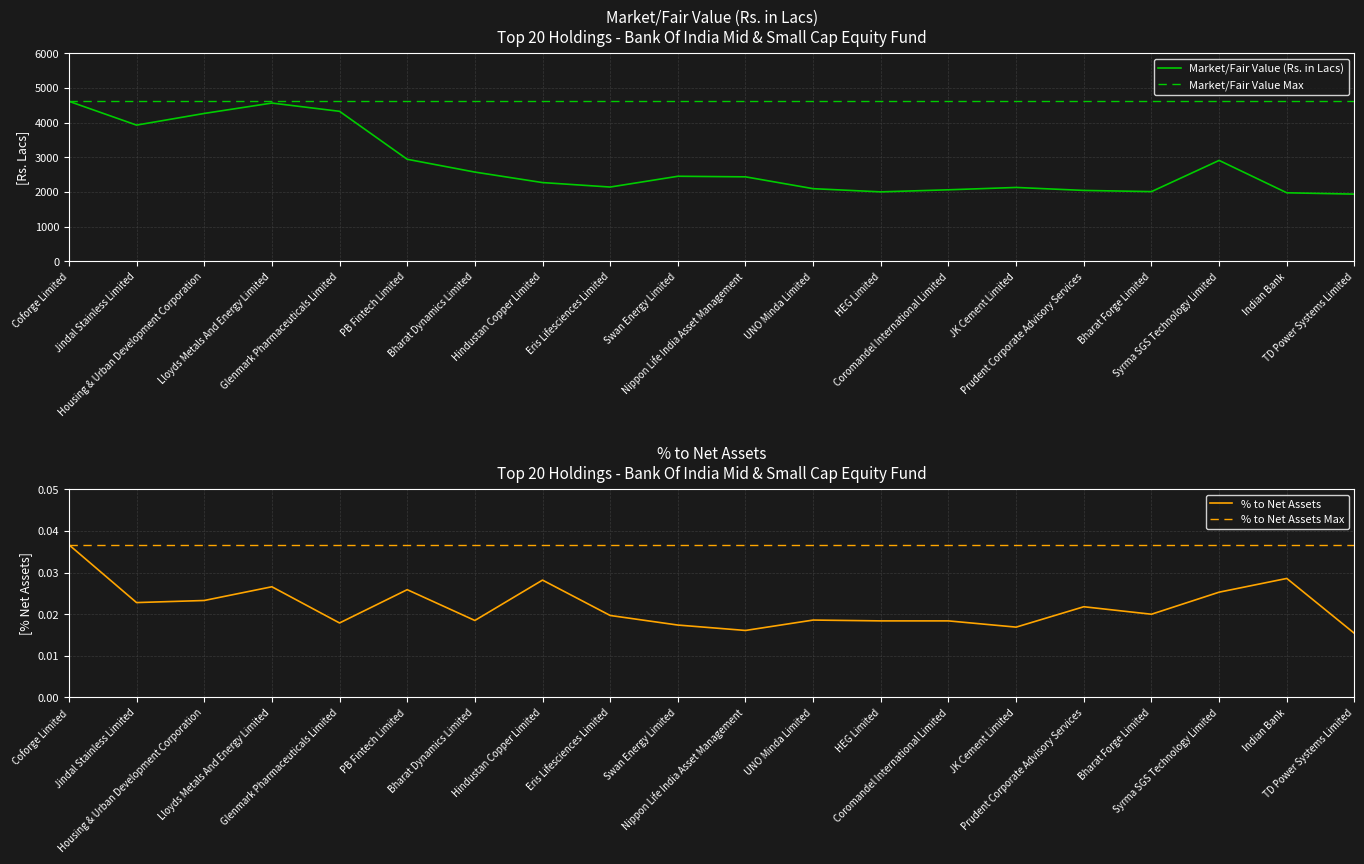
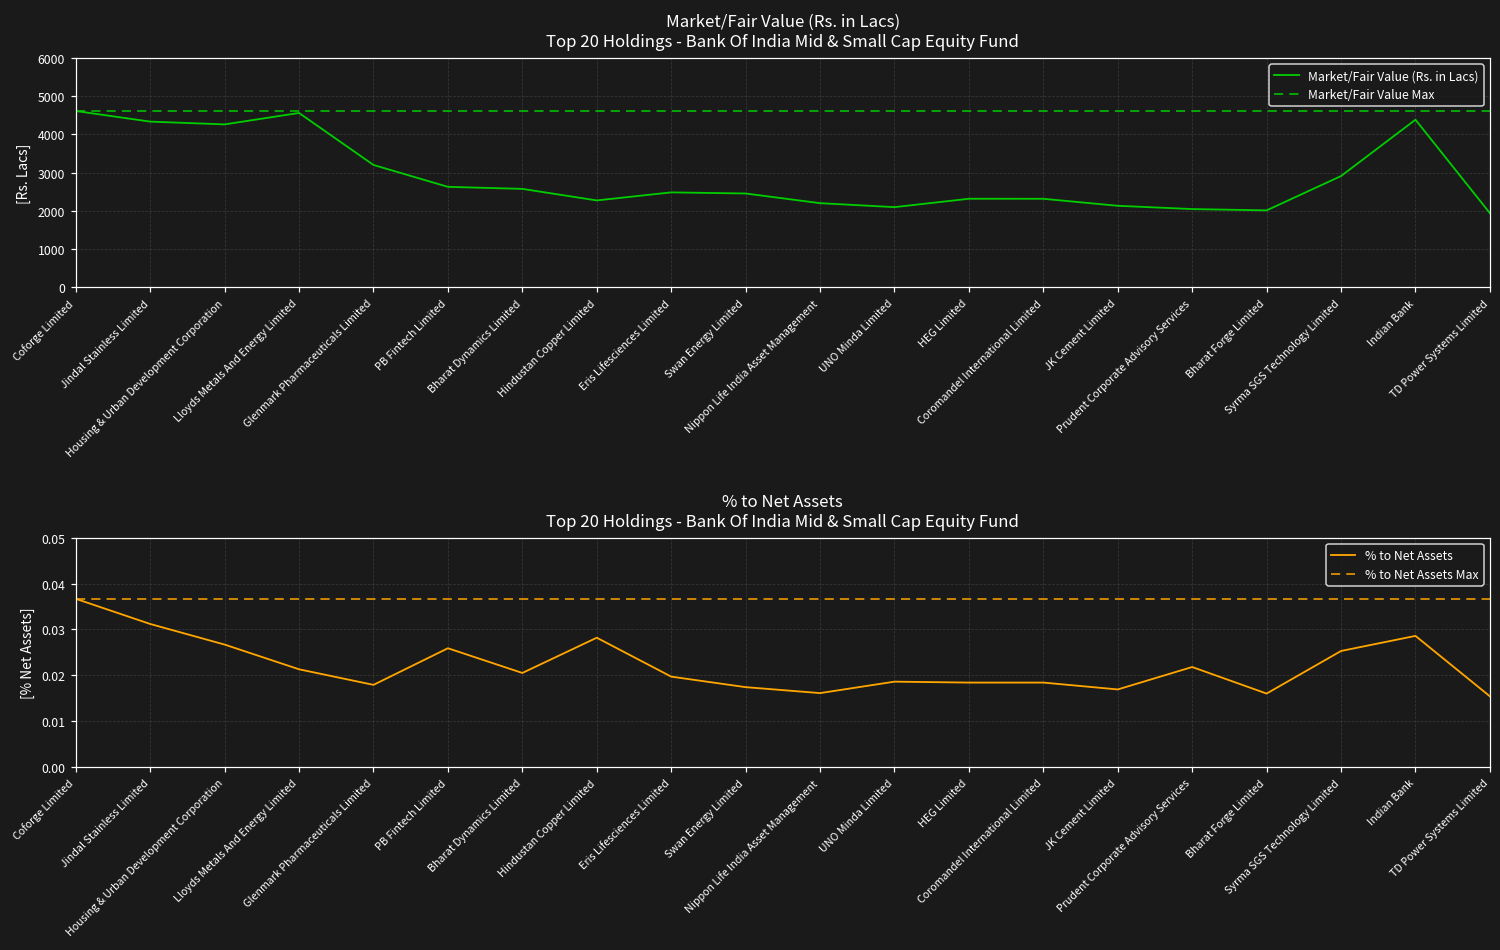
Market/Fair Value (Rs. in Lacs) Top 20 Holdings - Bank Of India Mid & Small Cap Equity Fund, Jindal Stainless Limited: 3900 -> 4300
Market/Fair Value (Rs. in Lacs) Top 20 Holdings - Bank Of India Mid & Small Cap Equity Fund, Glenmark Pharmaceuticals Limited: 4300 -> 3200
Market/Fair Value (Rs. in Lacs) Top 20 Holdings - Bank Of India Mid & Small Cap Equity Fund, PB Fintech Limited: 2900 -> 2600
Market/Fair Value (Rs. in Lacs) Top 20 Holdings - Bank Of India Mid & Small Cap Equity Fund, Eris Lifesciences Limited: 2100 -> 2500
Market/Fair Value (Rs. in Lacs) Top 20 Holdings - Bank Of India Mid & Small Cap Equity Fund, Nippon Life India Asset Management: 2400 -> 2200
Market/Fair Value (Rs. in Lacs) Top 20 Holdings - Bank Of India Mid & Small Cap Equity Fund, HEG Limited: 2000 -> 2300
Market/Fair Value (Rs. in Lacs) Top 20 Holdings - Bank Of India Mid & Small Cap Equity Fund, Coromandel International Limited: 2100 -> 2300
Market/Fair Value (Rs. in Lacs) Top 20 Holdings - Bank Of India Mid & Small Cap Equity Fund, Indian Bank: 2000 -> 4400
% to Net Assets Top 20 Holdings - Bank Of India Mid & Small Cap Equity Fund, Jindal Stainless Limited: 0.023 -> 0.031
% to Net Assets Top 20 Holdings - Bank Of India Mid & Small Cap Equity Fund, Housing & Urban Development Corporation: 0.023 -> 0.027
% to Net Assets Top 20 Holdings - Bank Of India Mid & Small Cap Equity Fund, Lloyds Metals And Energy Limited: 0.027 -> 0.021
% to Net Assets Top 20 Holdings - Bank Of India Mid & Small Cap Equity Fund, Bharat Dynamics Limited: 0.019 -> 0.021
% to Net Assets Top 20 Holdings - Bank Of India Mid & Small Cap Equity Fund, Bharat Forge Limited: 0.020 -> 0.016
